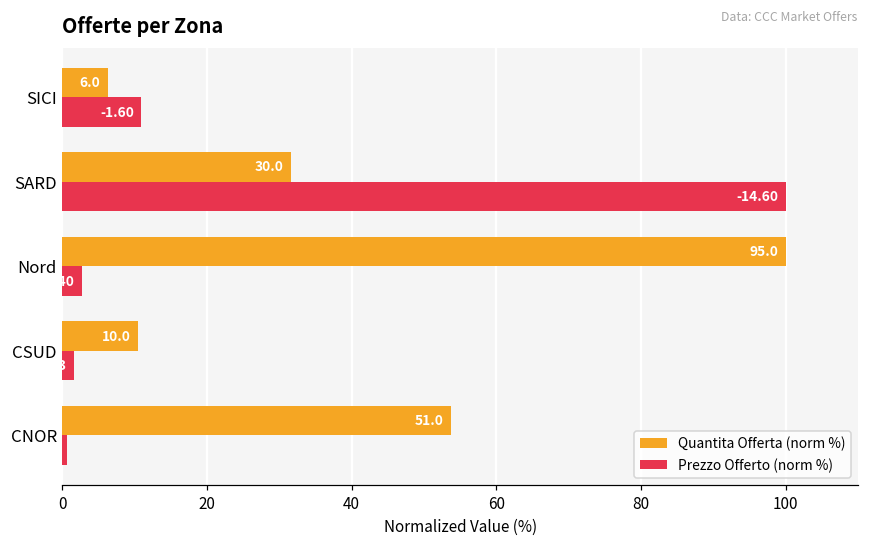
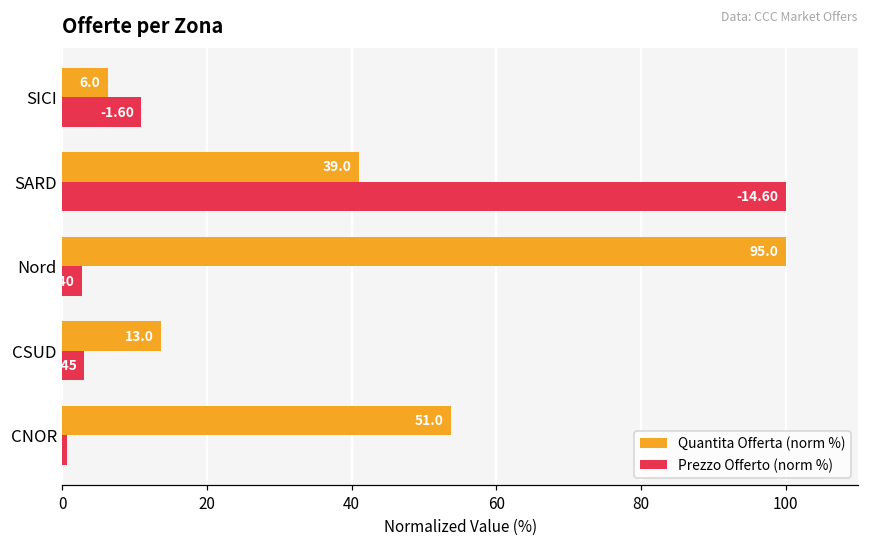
Quantita Offerta (norm %), SARD: 30.0 -> 39.0
Quantita Offerta (norm %), CSUD: 10.0 -> 13.0
Prezzo Offerto (norm %), CSUD: 2 -> 3
